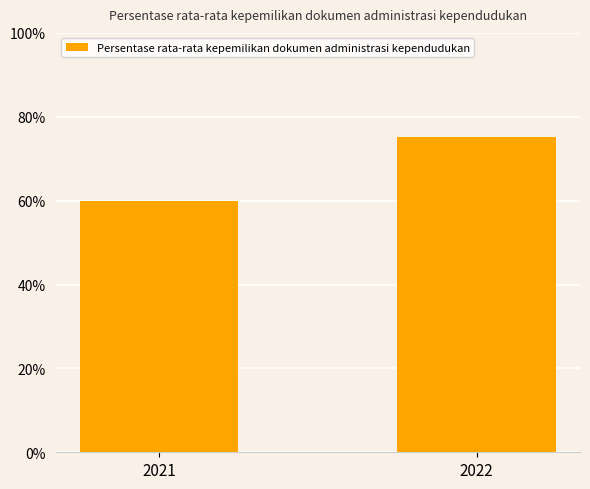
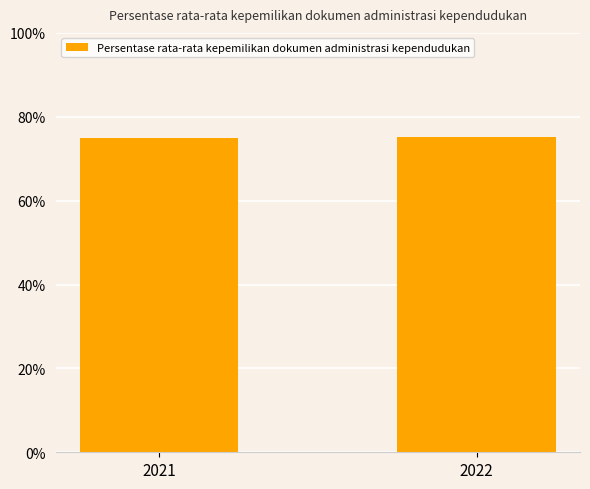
2021: 60% -> 75%
